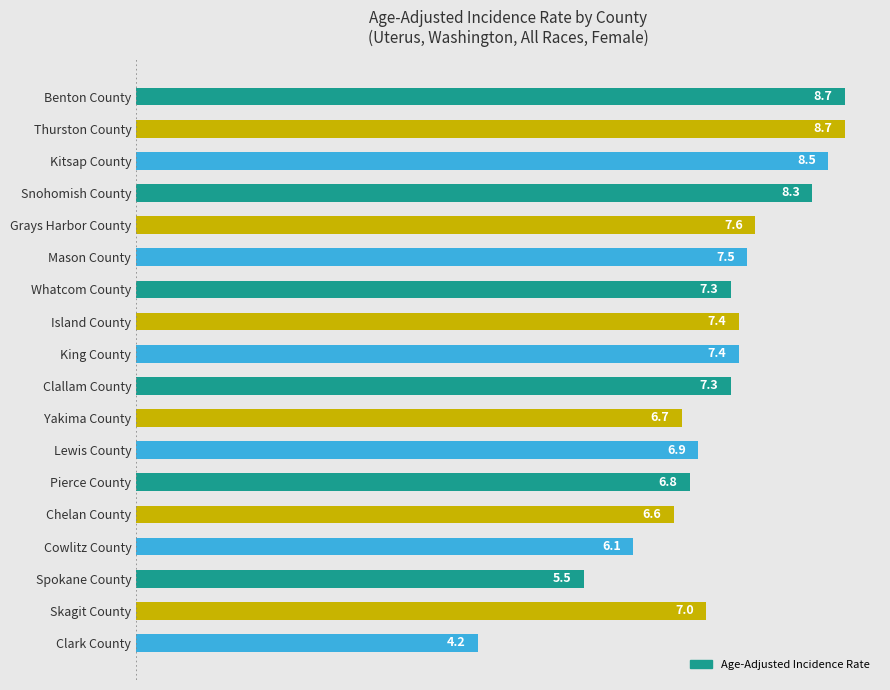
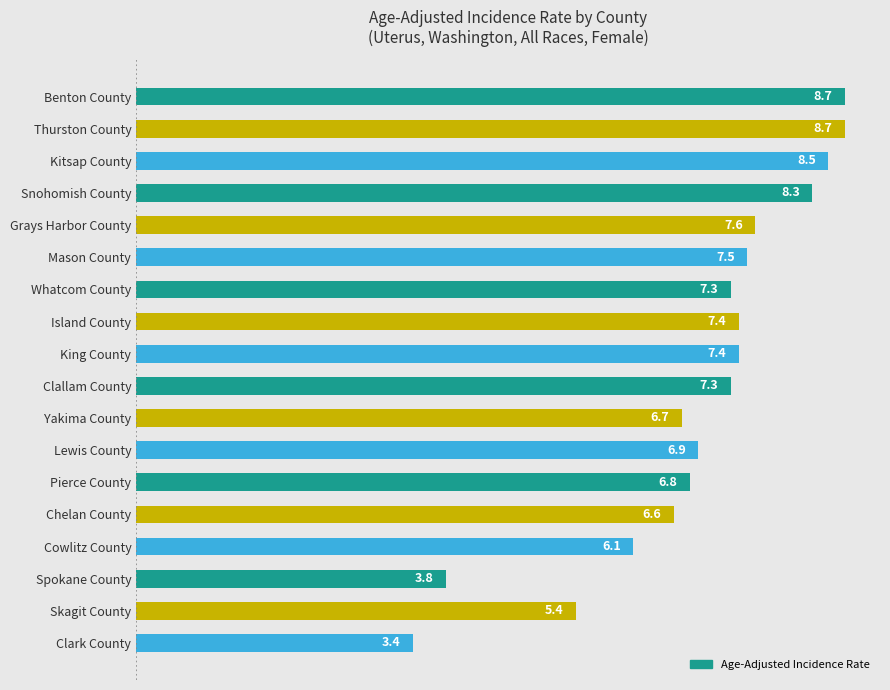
Spokane County: 5.5 -> 3.8
Skagit County: 7.0 -> 5.4
Clark County: 4.2 -> 3.4
